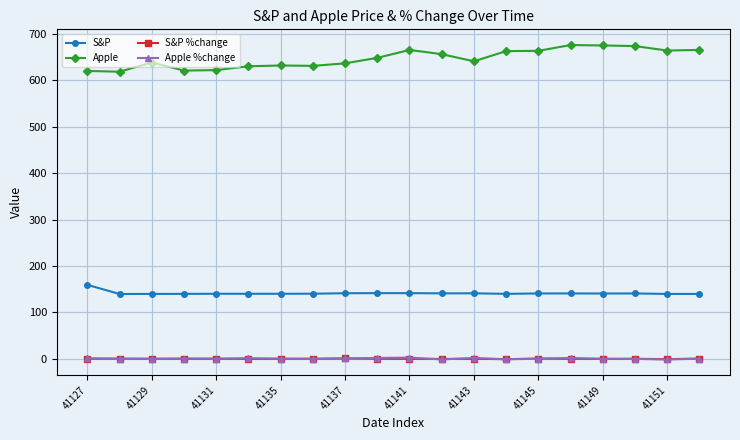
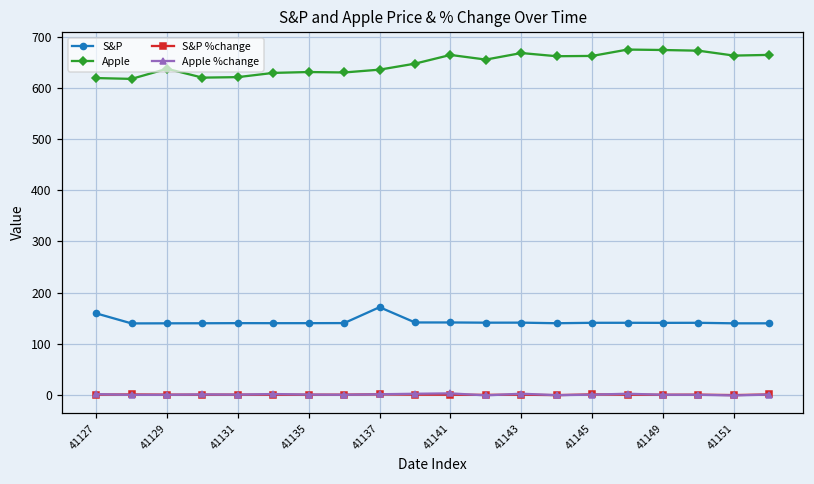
S&P, 41137: 140 -> 170
Apple, 41143: 640 -> 670
